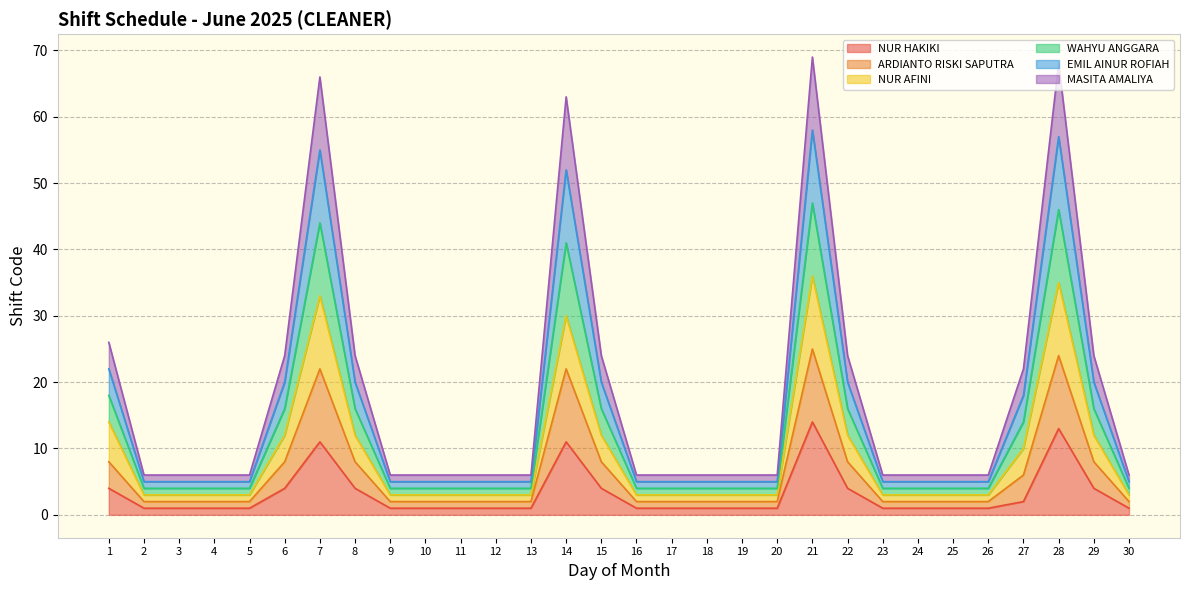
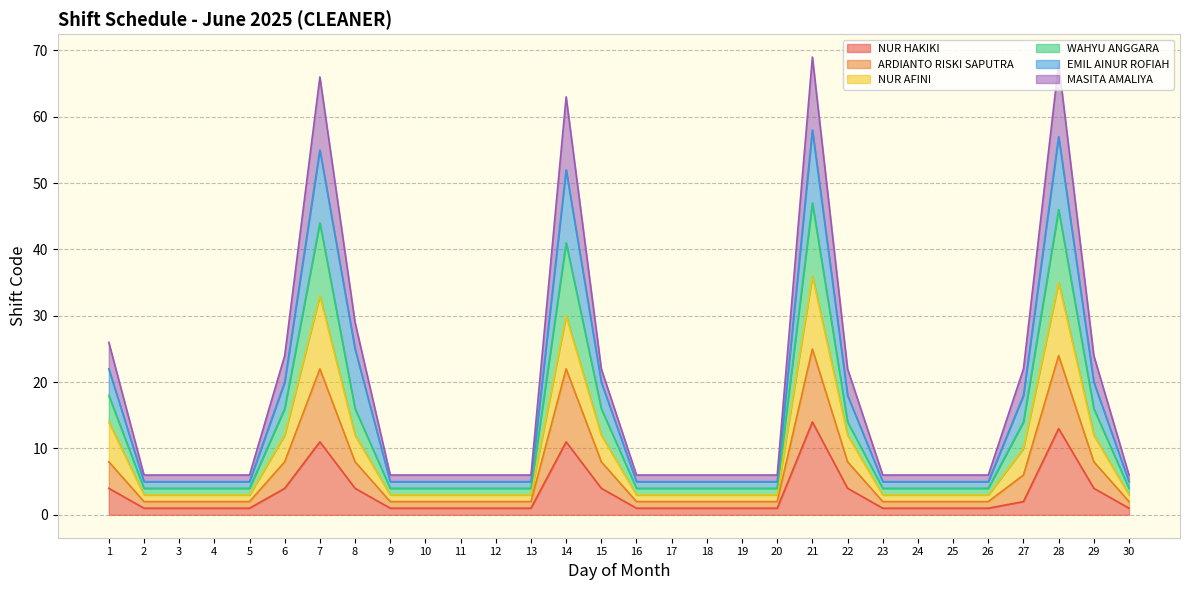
EMIL AINUR ROFIAH, 8: 4 -> 9
MASITA AMALIYA, 15: 4 -> 2
WAHYU ANGGARA, 22: 4 -> 2
